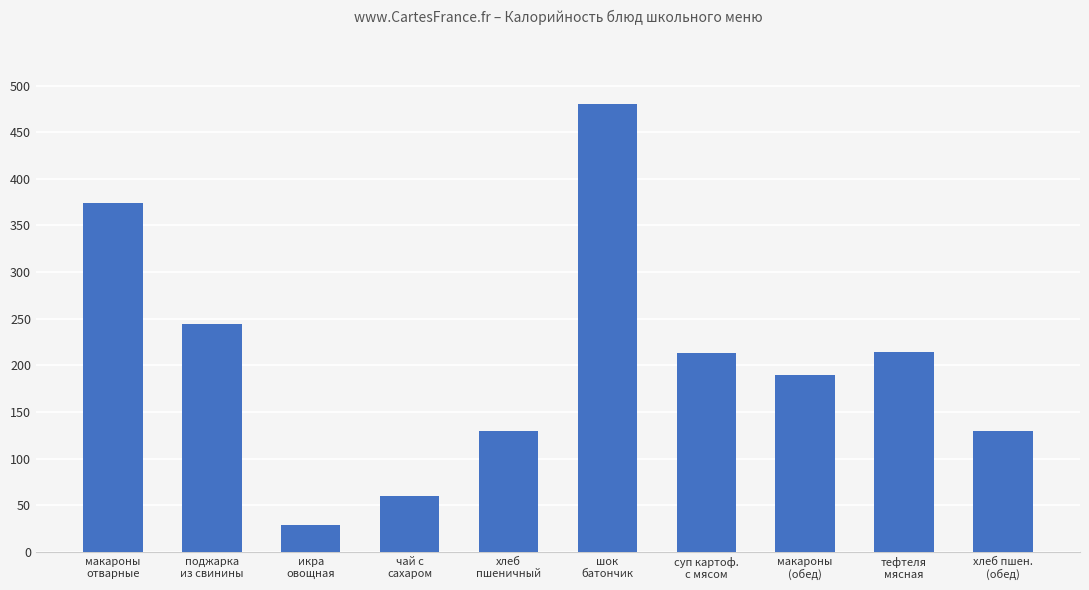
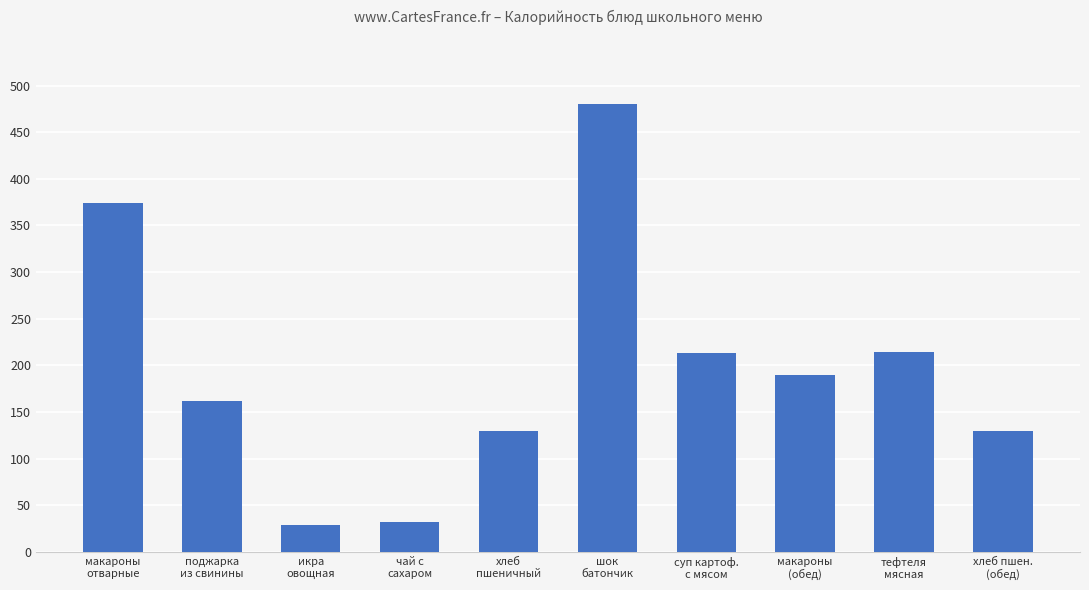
поджарка из свинины: 240 -> 160
чай с сахаром: 60 -> 30
